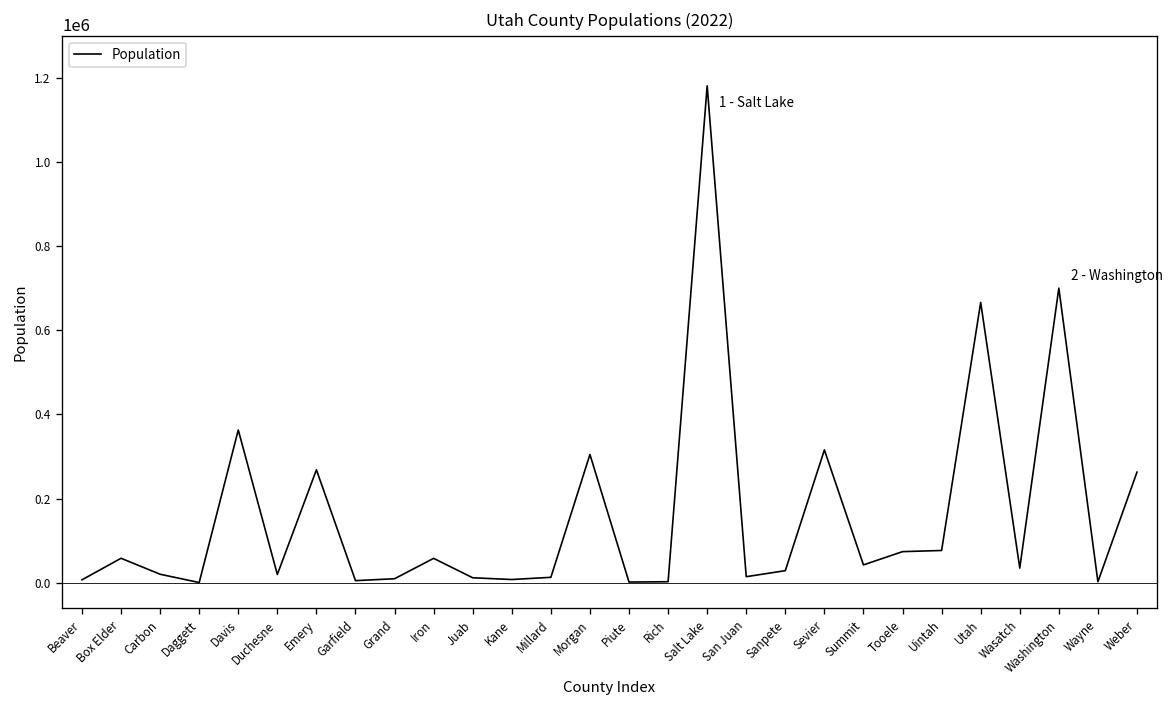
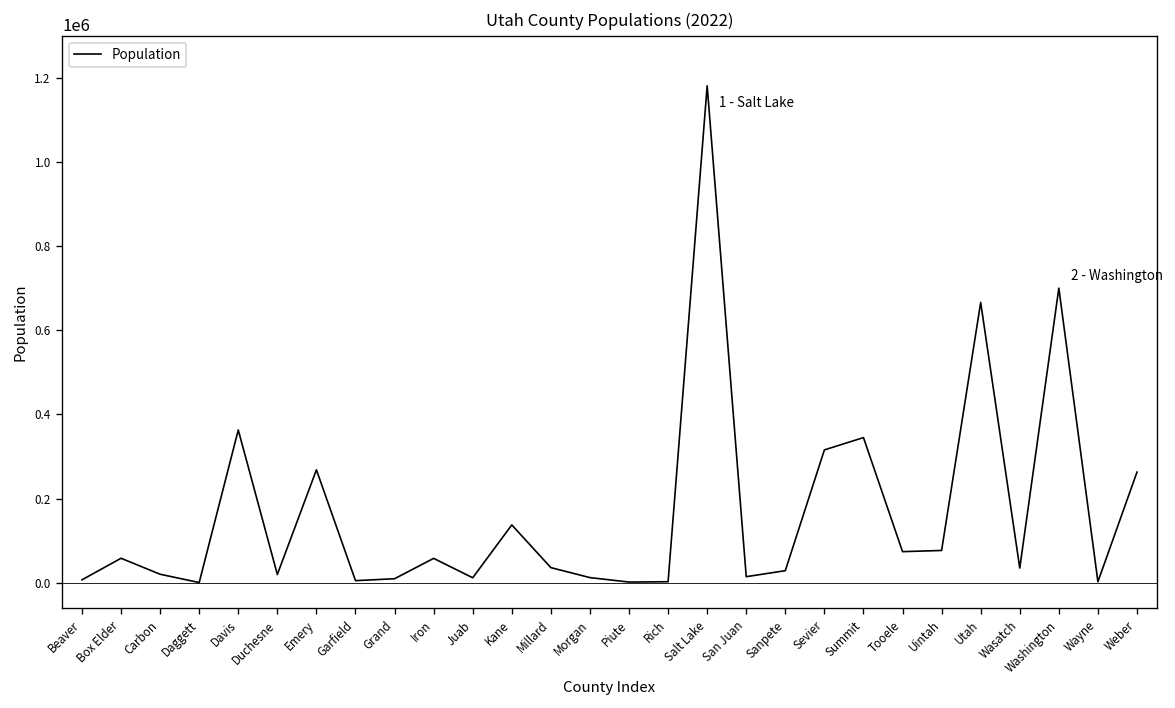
Kane: 10000 -> 140000
Millard: 10000 -> 40000
Morgan: 300000 -> 10000
Summit: 40000 -> 340000
